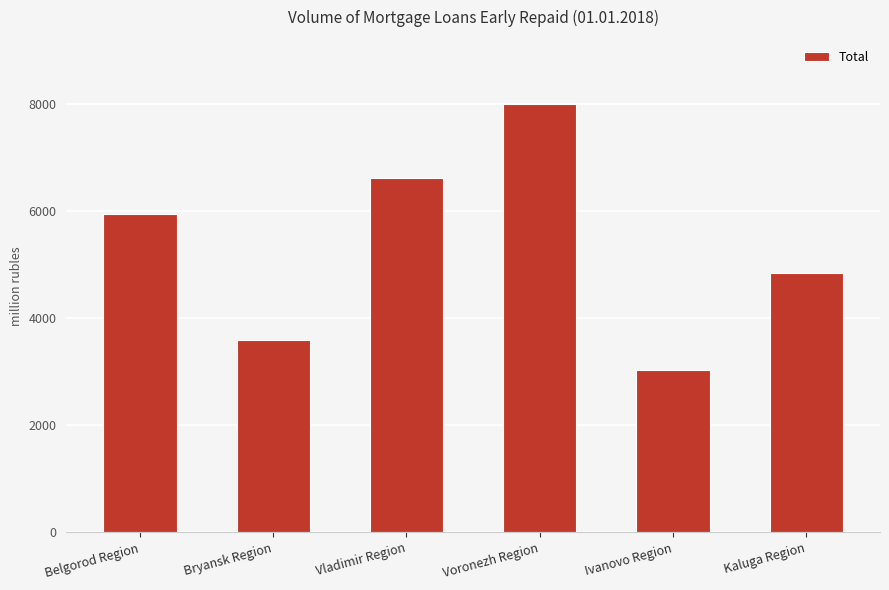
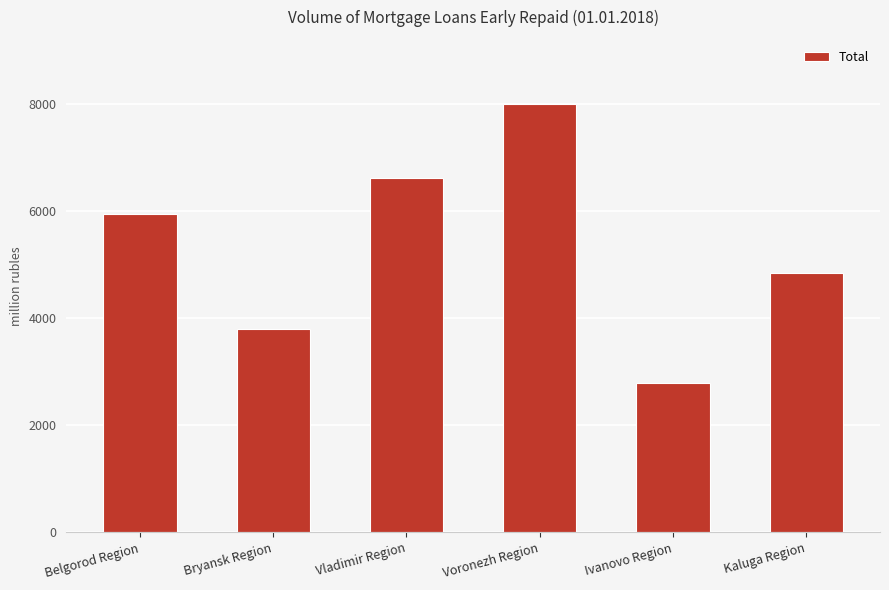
Bryansk Region: 3600 -> 3800
Ivanovo Region: 3000 -> 2800
